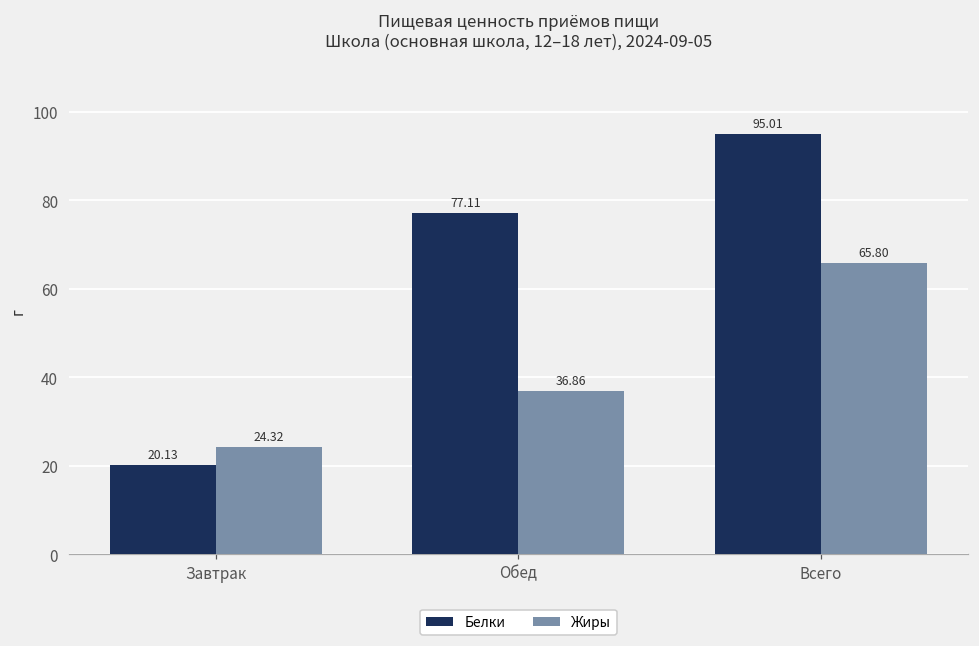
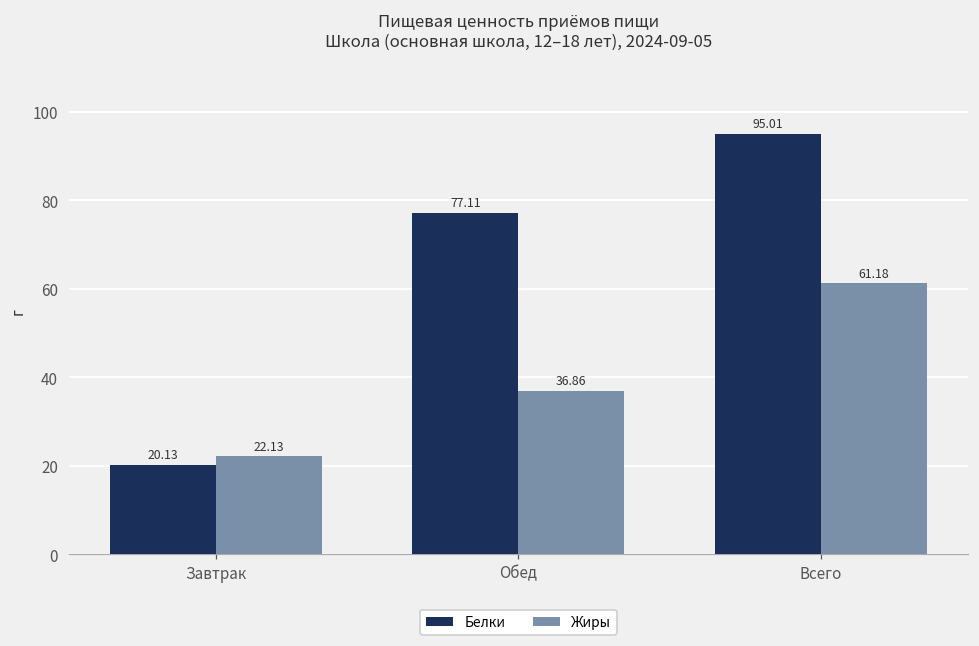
Жиры, Завтрак: 24.32 -> 22.13
Жиры, Всего: 65.80 -> 61.18
